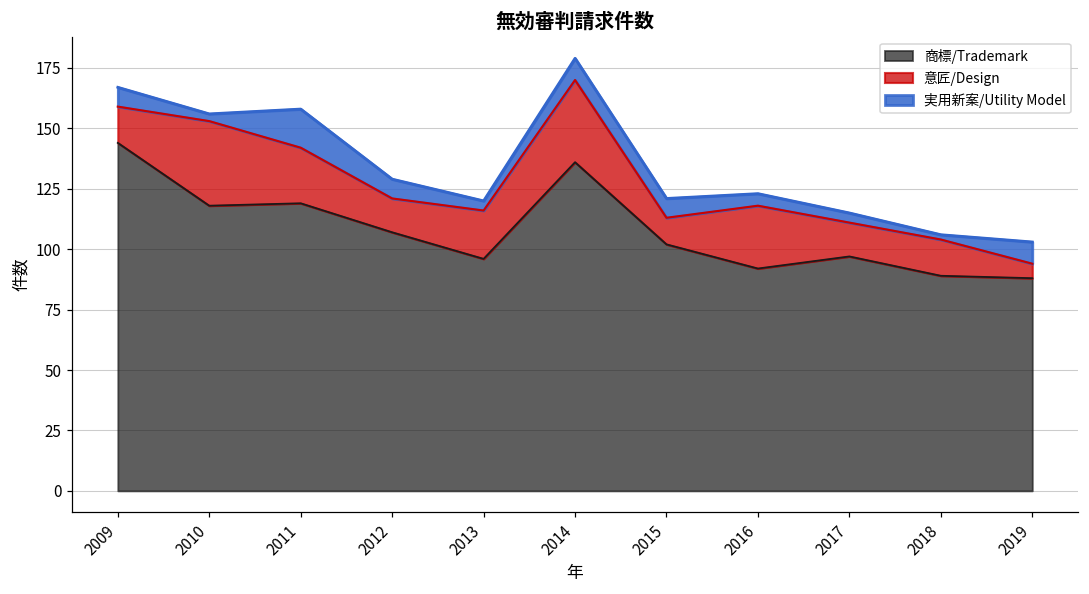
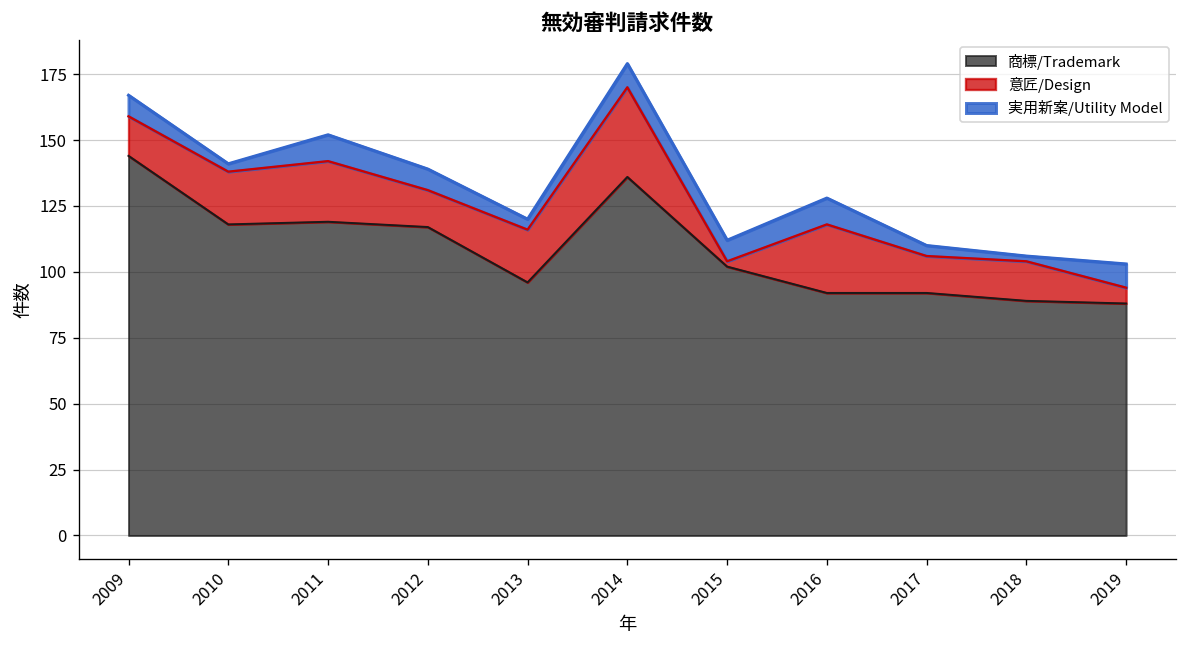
意匠/Design, 2010: 35 -> 20
実用新案/Utility Model, 2011: 16 -> 10
商標/Trademark, 2012: 107 -> 117
意匠/Design, 2015: 11 -> 2
実用新案/Utility Model, 2016: 5 -> 10
商標/Trademark, 2017: 97 -> 92
